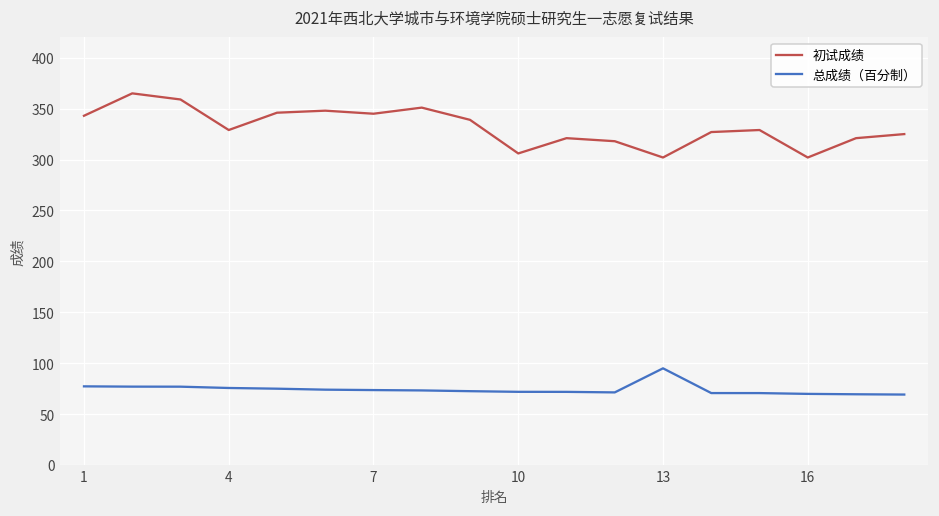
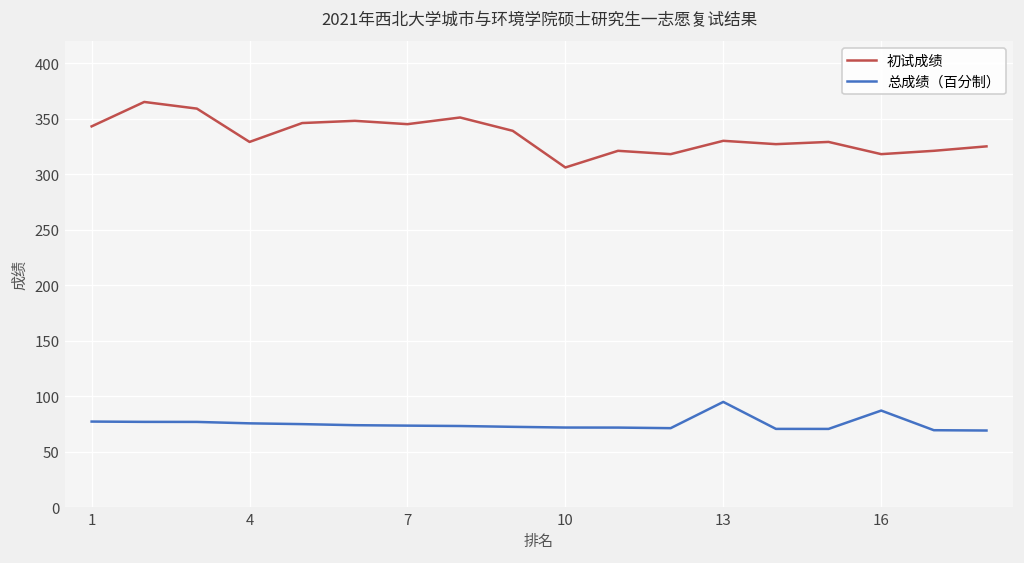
初试成绩, 13: 300 -> 330
初试成绩, 16: 300 -> 320
总成绩（百分制）, 16: 70 -> 90
